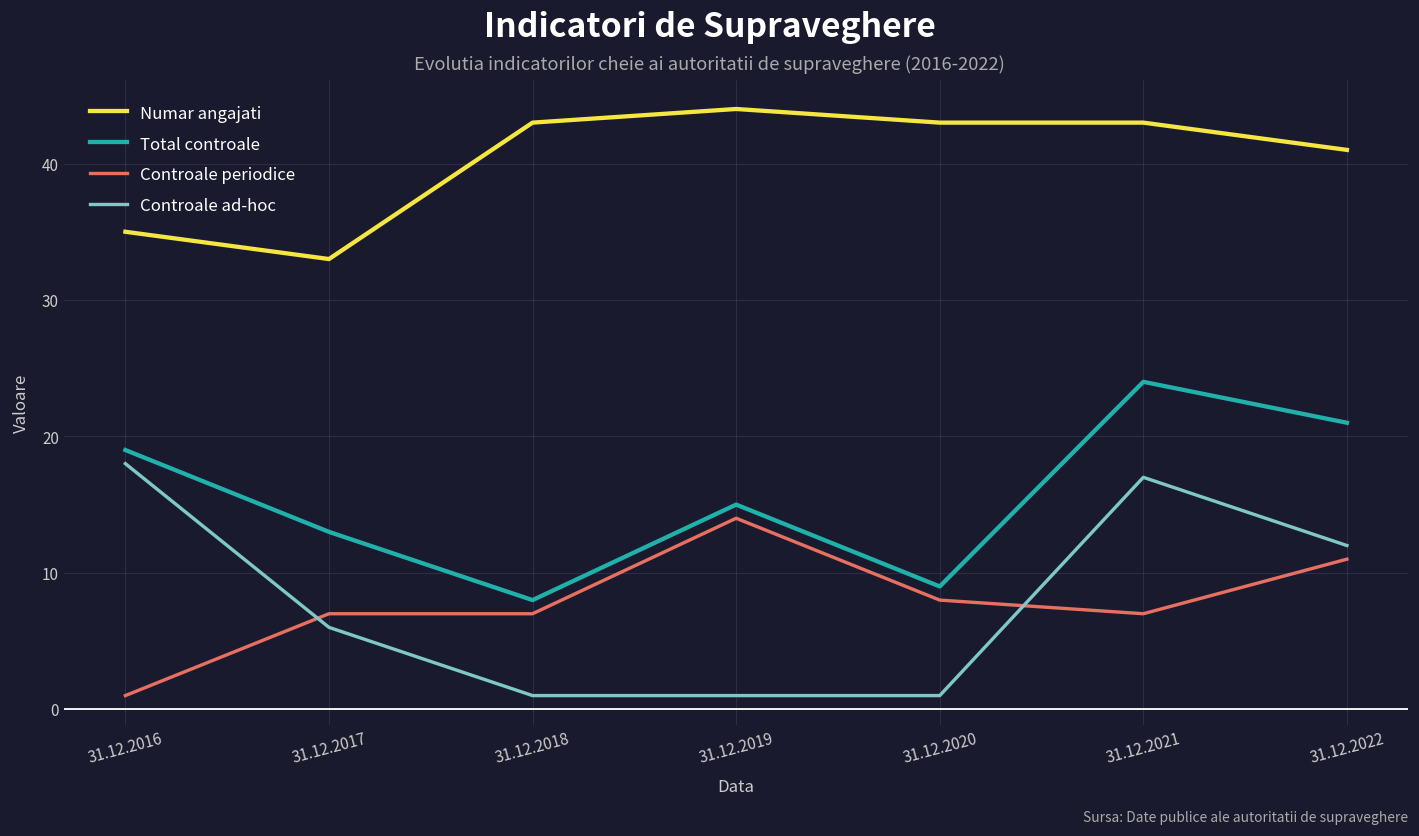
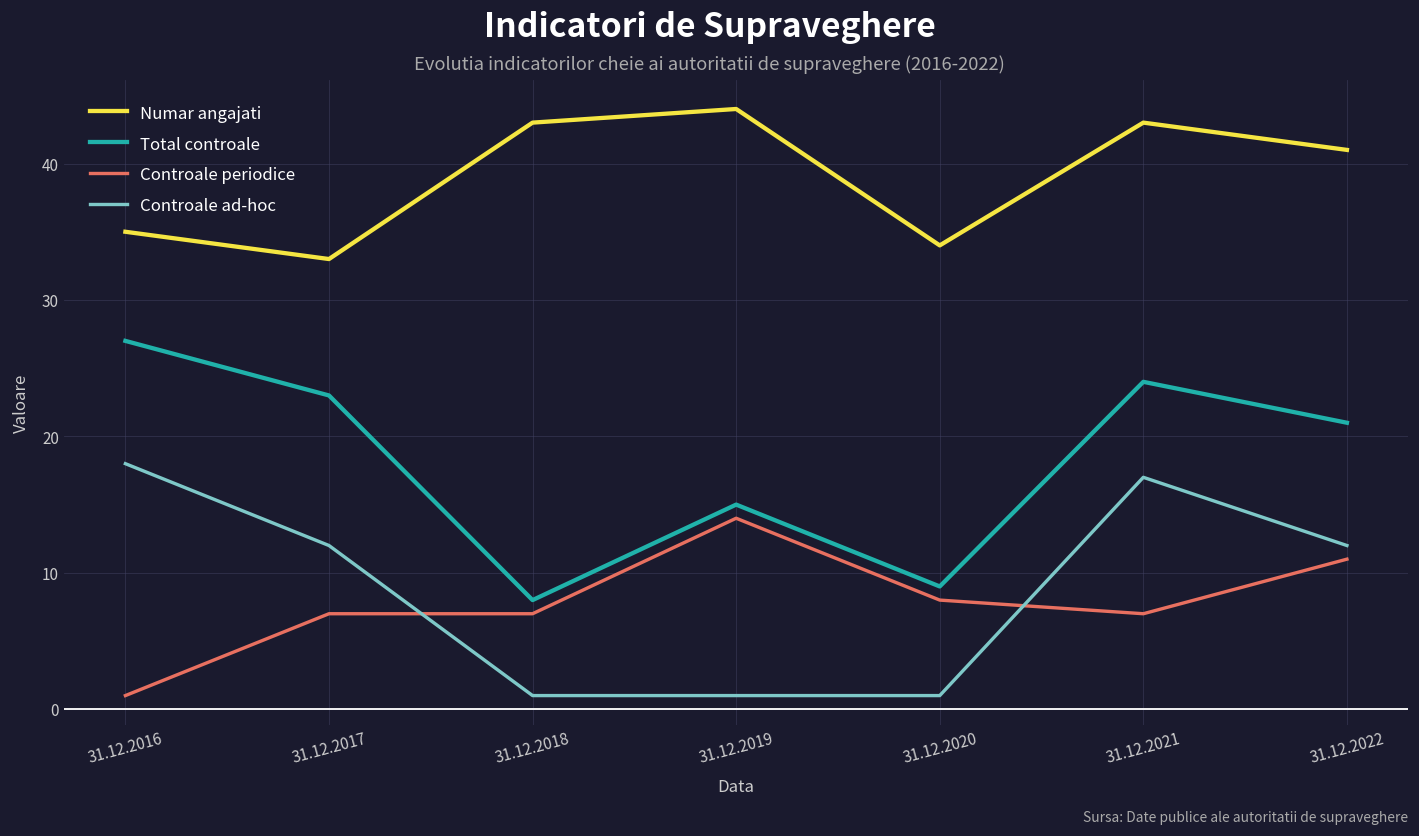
Total controale, 31.12.2016: 19 -> 27
Total controale, 31.12.2017: 13 -> 23
Controale ad-hoc, 31.12.2017: 6 -> 12
Numar angajati, 31.12.2020: 43 -> 34
